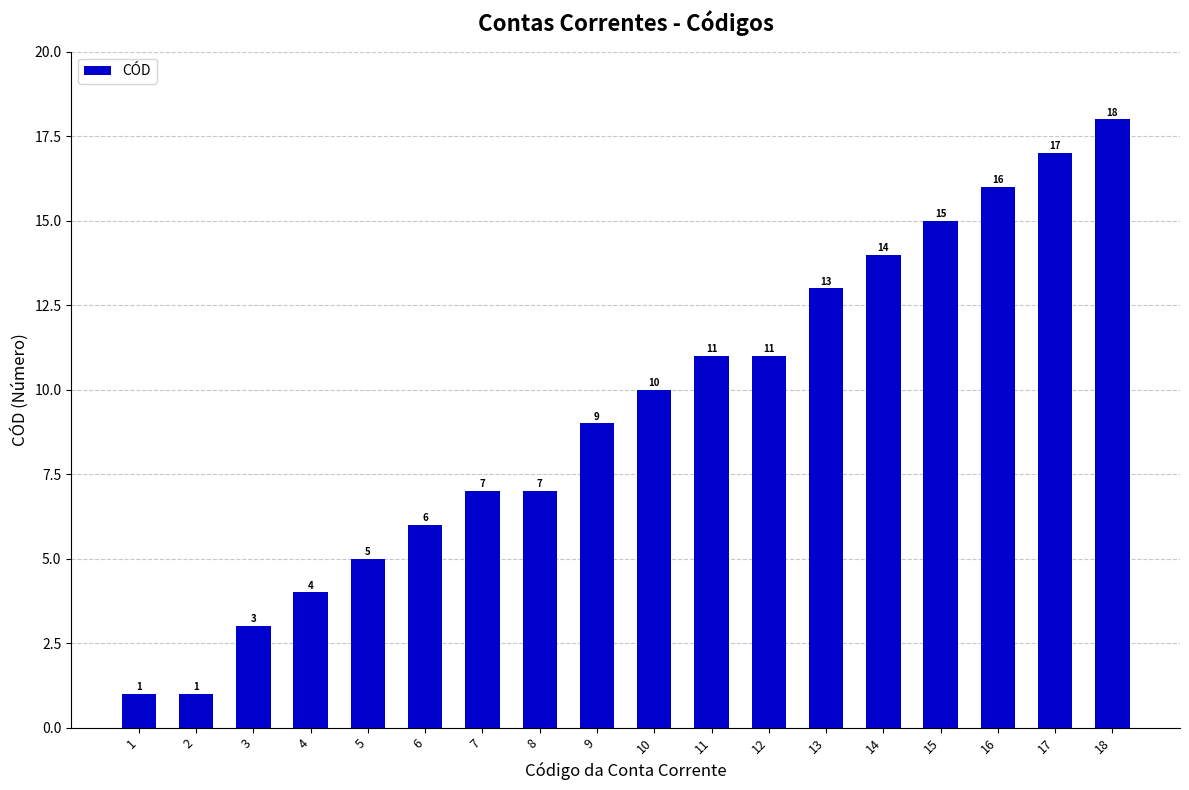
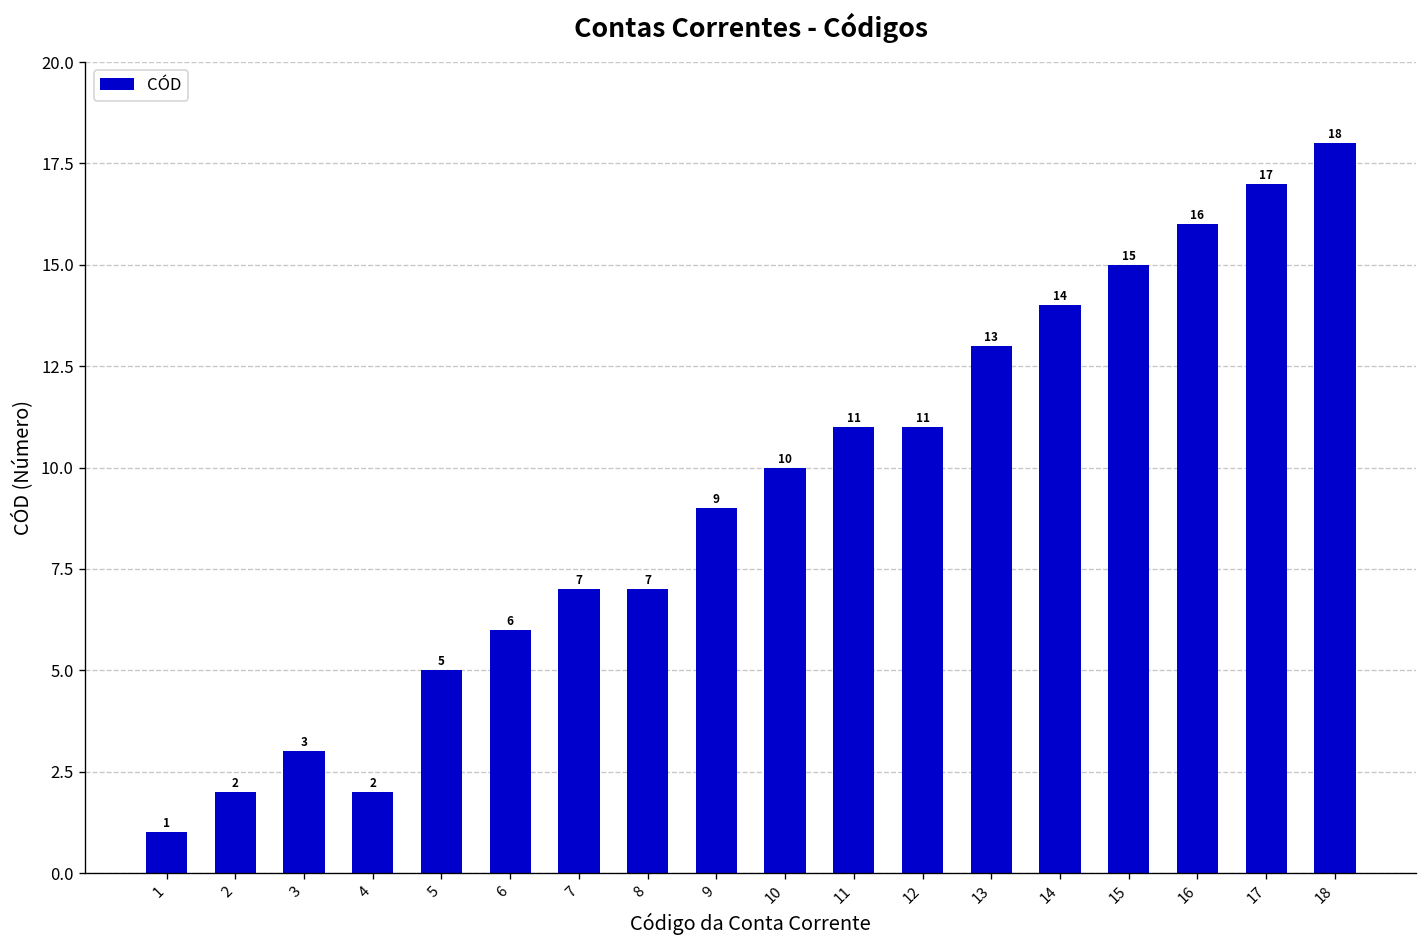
2: 1 -> 2
4: 4 -> 2
